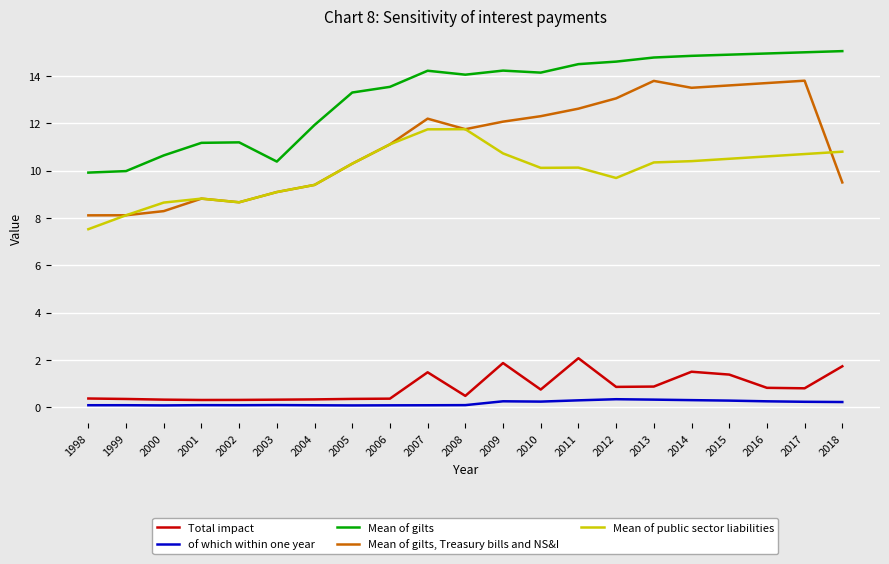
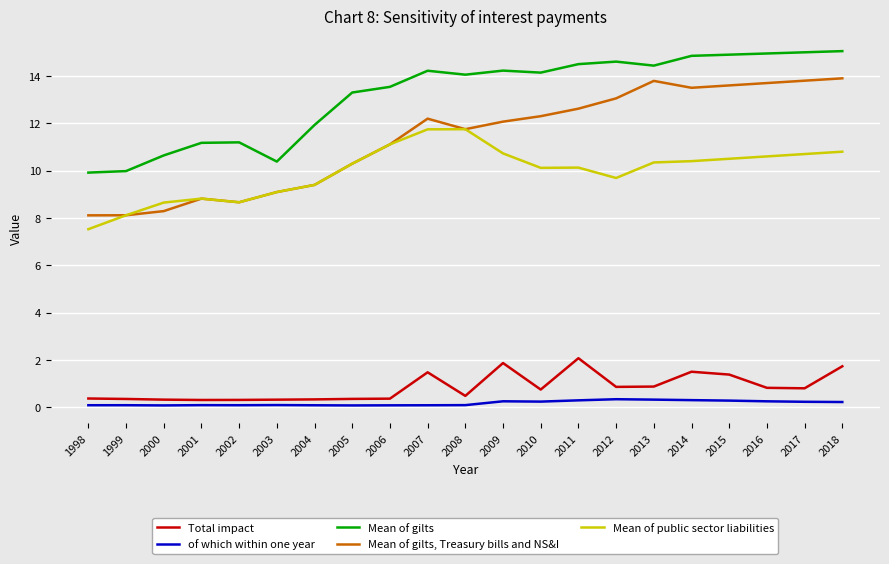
Mean of gilts, 2013: 14.8 -> 14.4
Mean of gilts, Treasury bills and NS&I, 2018: 9.5 -> 13.9
